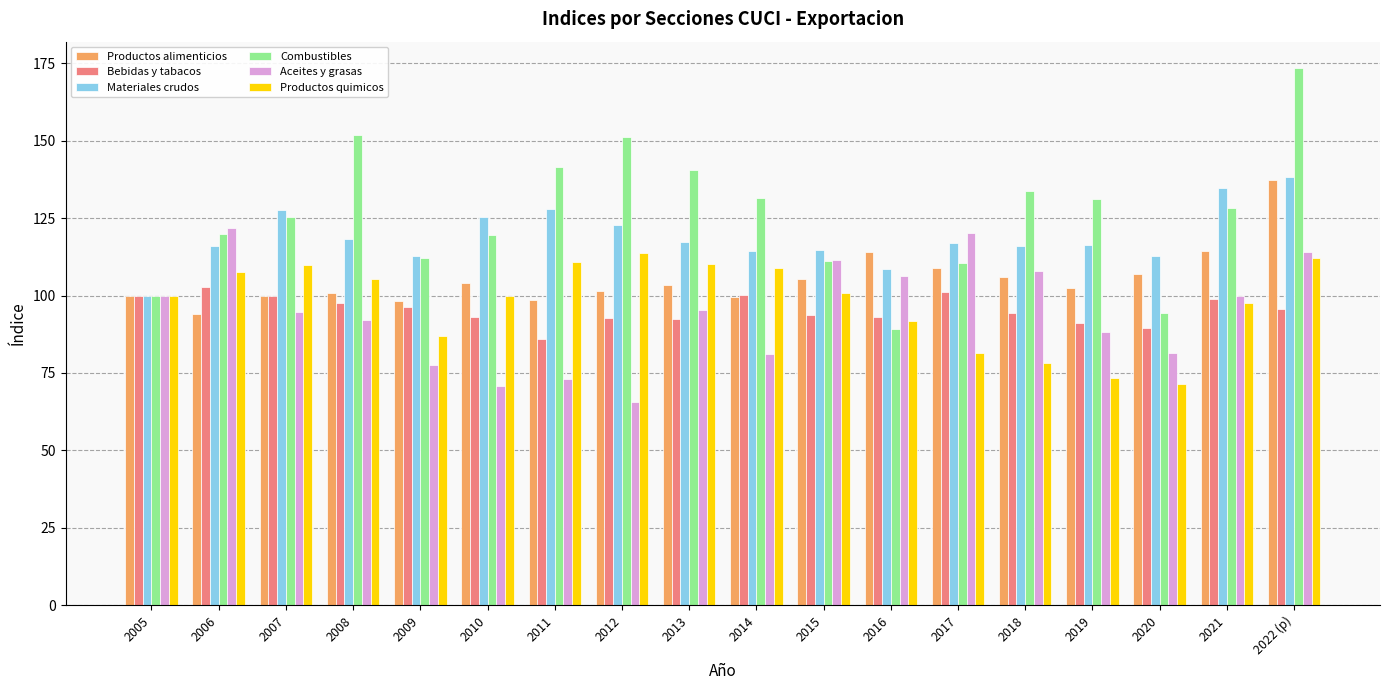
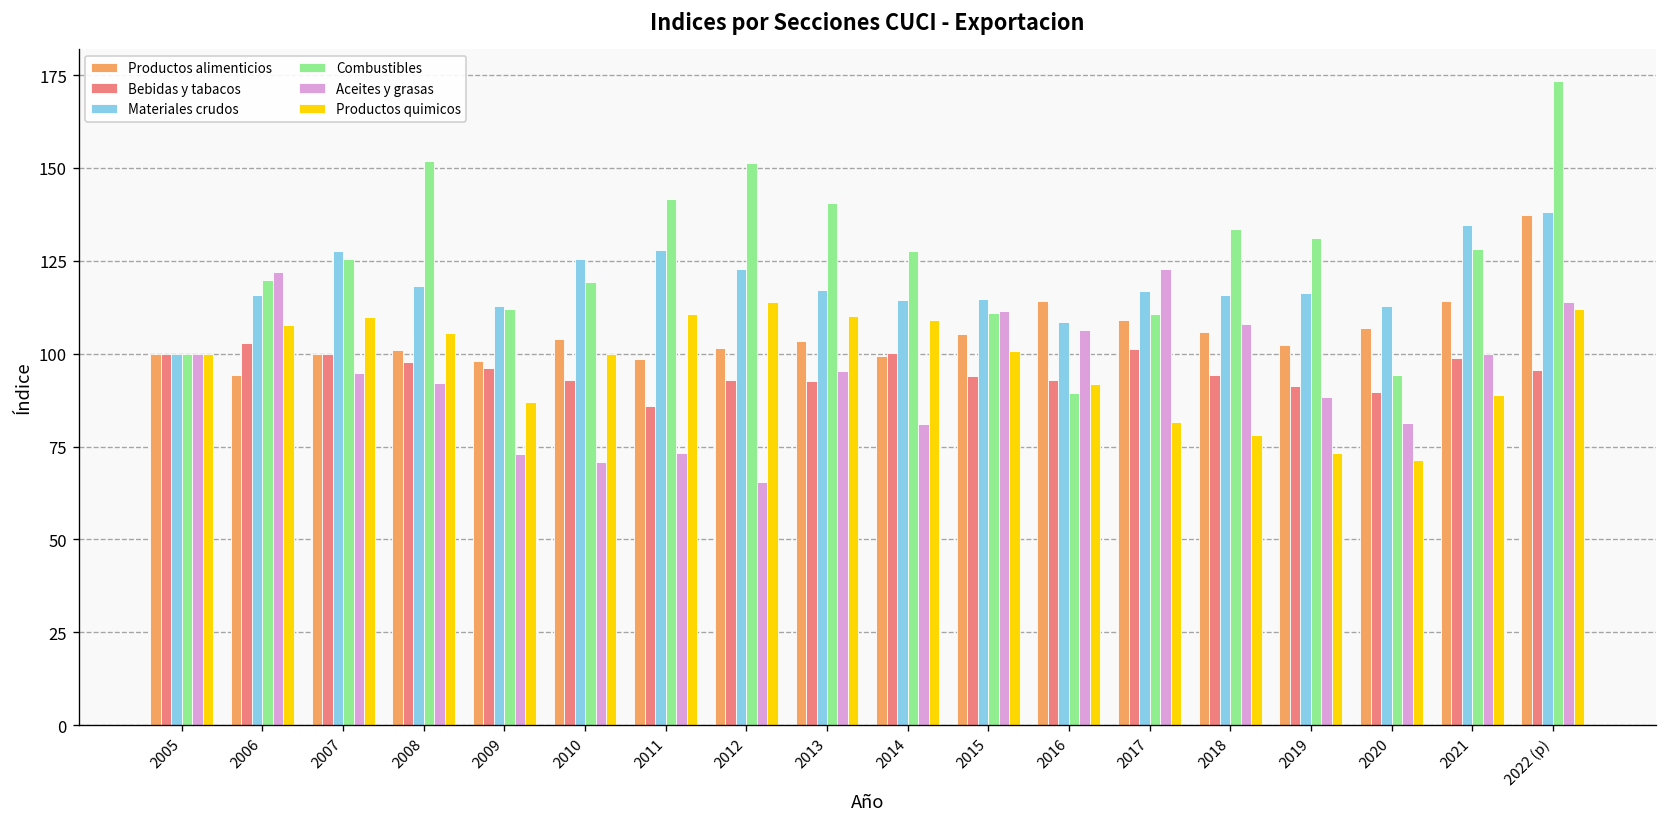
Aceites y grasas, 2009: 78 -> 73
Combustibles, 2014: 132 -> 128
Aceites y grasas, 2017: 120 -> 123
Productos quimicos, 2021: 98 -> 89
